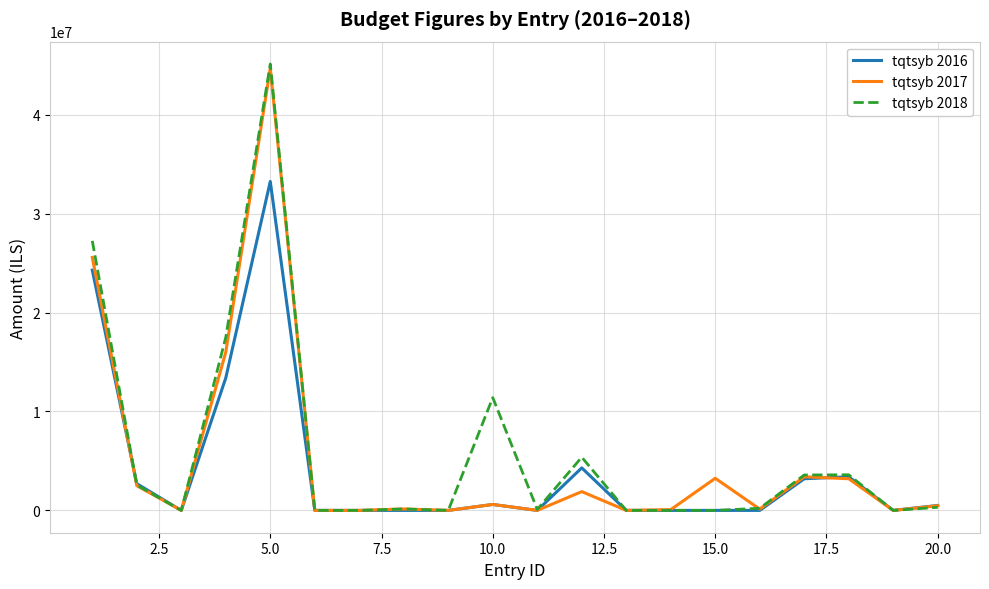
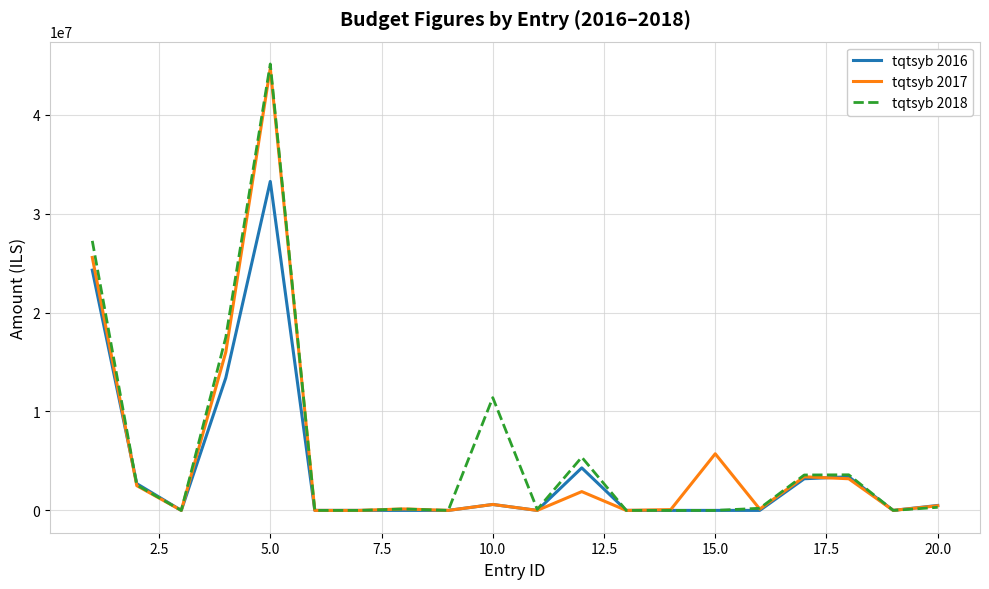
tqtsyb 2017, 15.0: 3000000 -> 6000000
